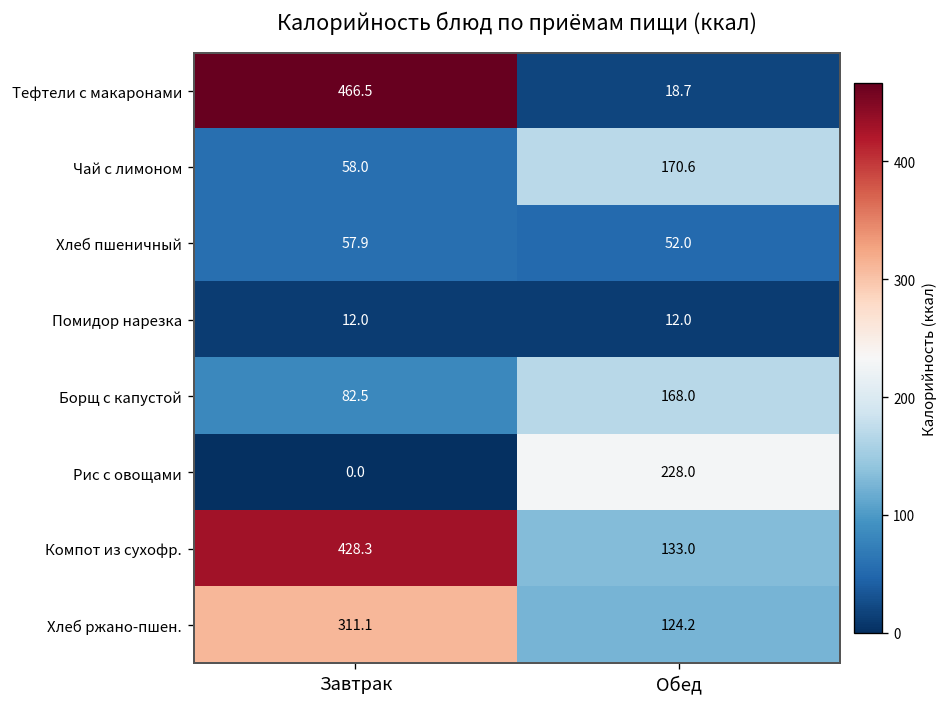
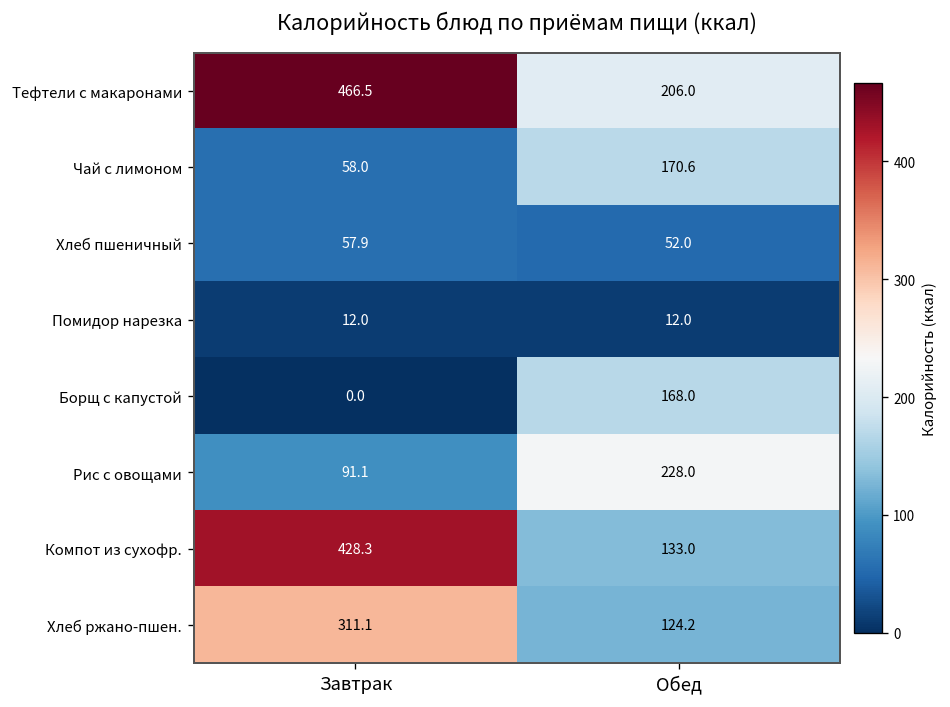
Тефтели с макаронами, Обед: 18.7 -> 206.0
Борщ с капустой, Завтрак: 82.5 -> 0.0
Рис с овощами, Завтрак: 0.0 -> 91.1
